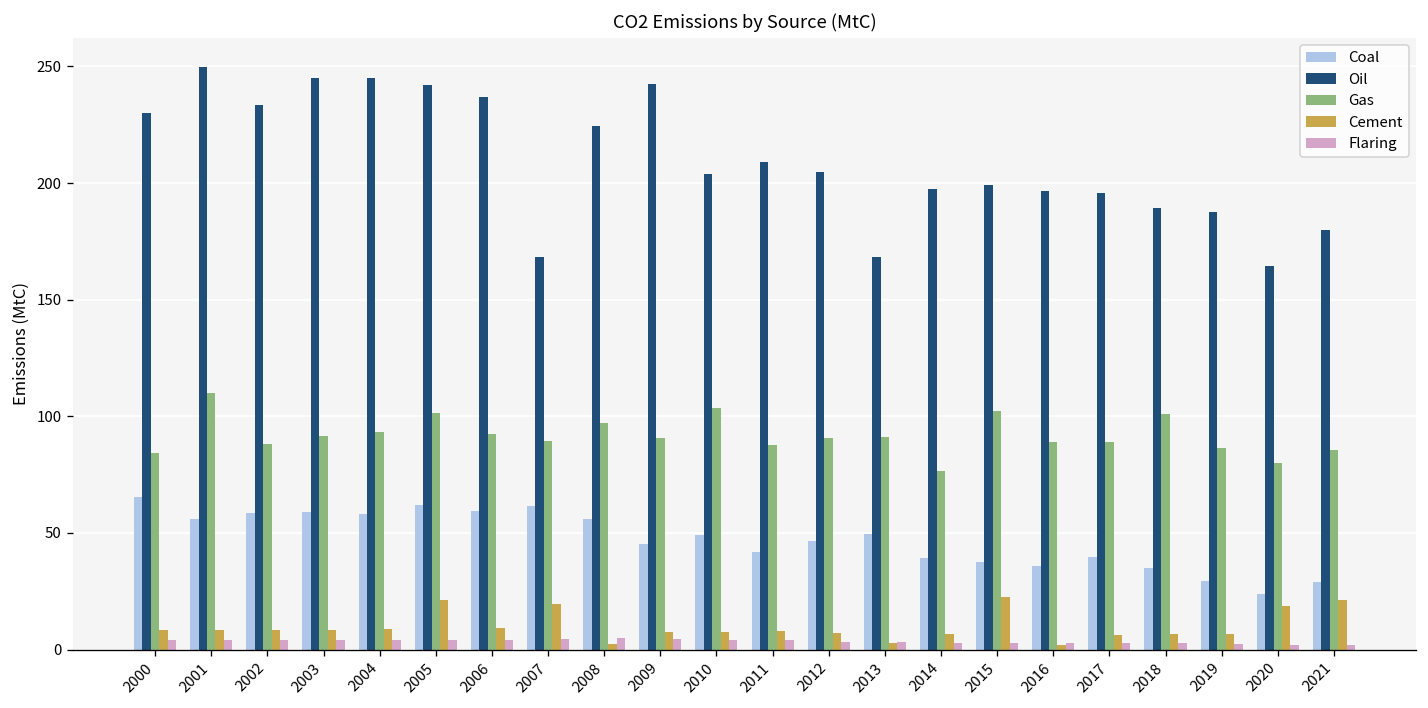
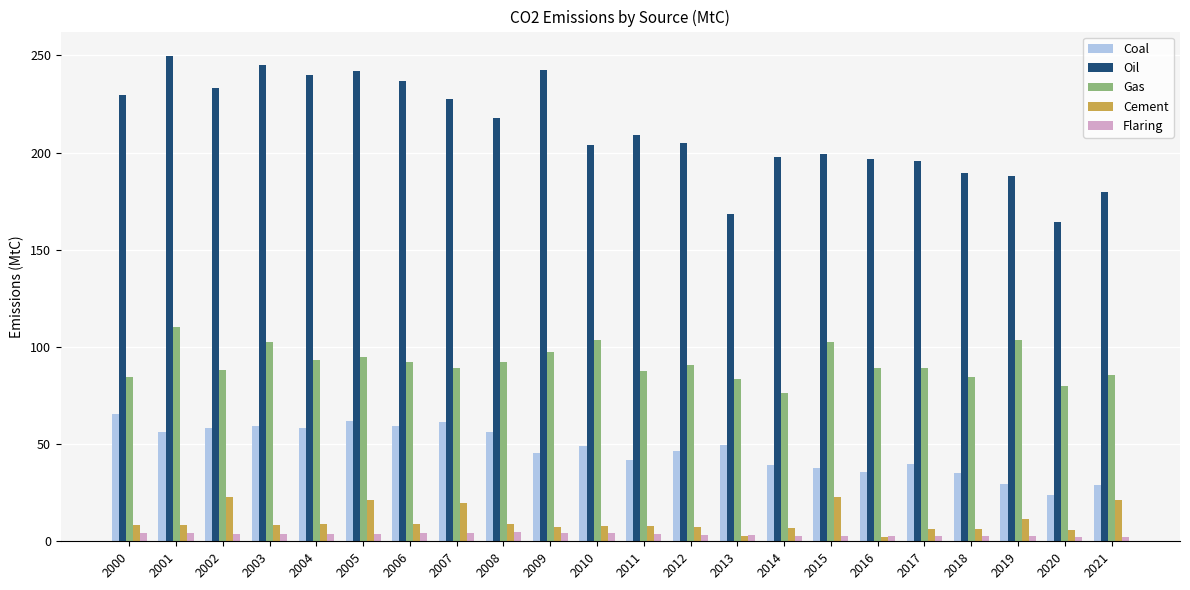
Cement, 2002: 8 -> 23
Gas, 2003: 92 -> 102
Oil, 2004: 245 -> 240
Gas, 2005: 101 -> 95
Oil, 2007: 168 -> 228
Oil, 2008: 224 -> 218
Gas, 2008: 97 -> 92
Cement, 2008: 3 -> 9
Gas, 2009: 91 -> 97
Gas, 2013: 91 -> 83
Gas, 2018: 101 -> 85
Gas, 2019: 86 -> 104
Cement, 2019: 7 -> 11
Cement, 2020: 19 -> 6
